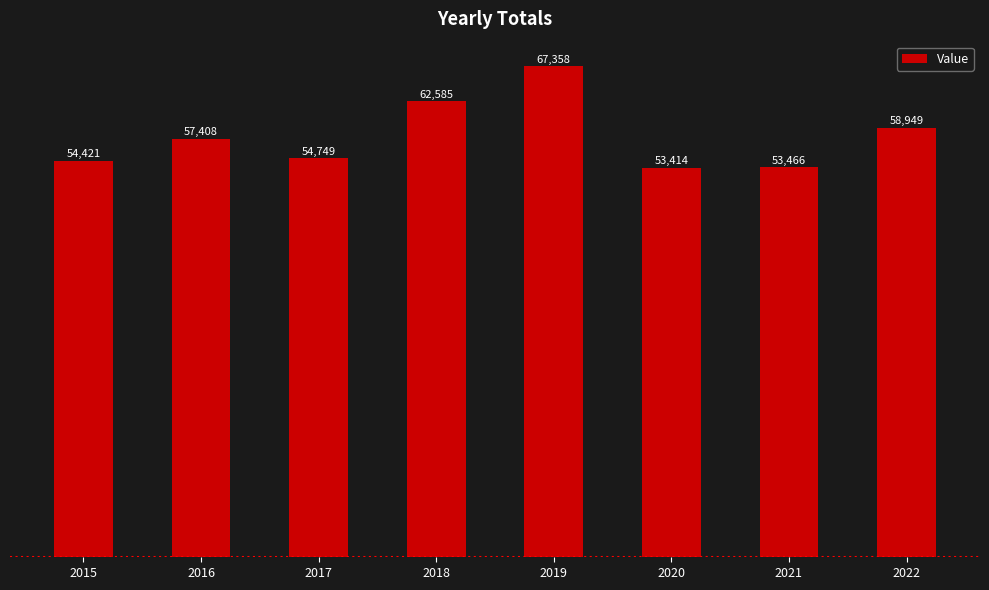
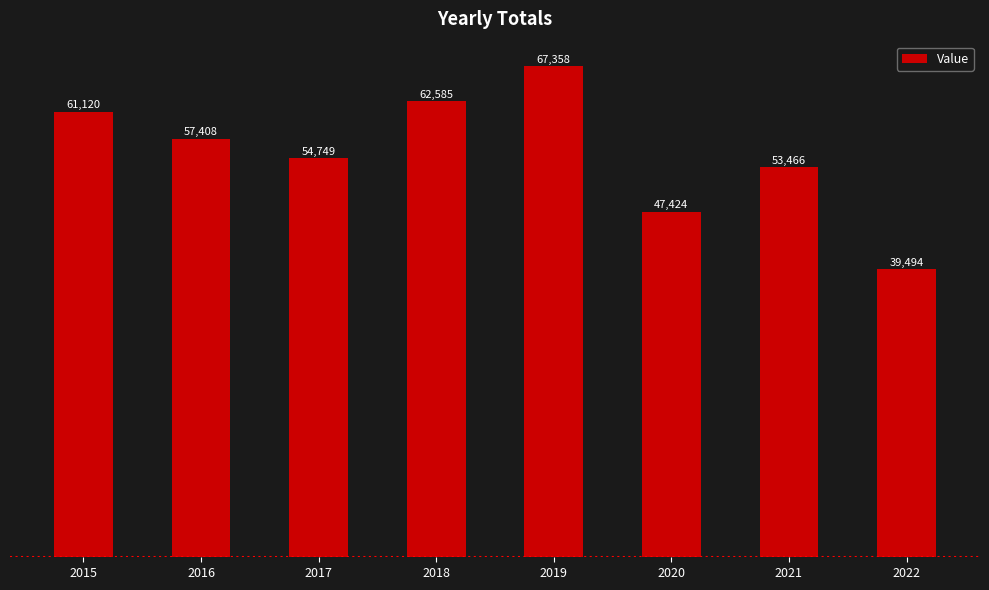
2015: 54,421 -> 61,120
2020: 53,414 -> 47,424
2022: 58,949 -> 39,494
